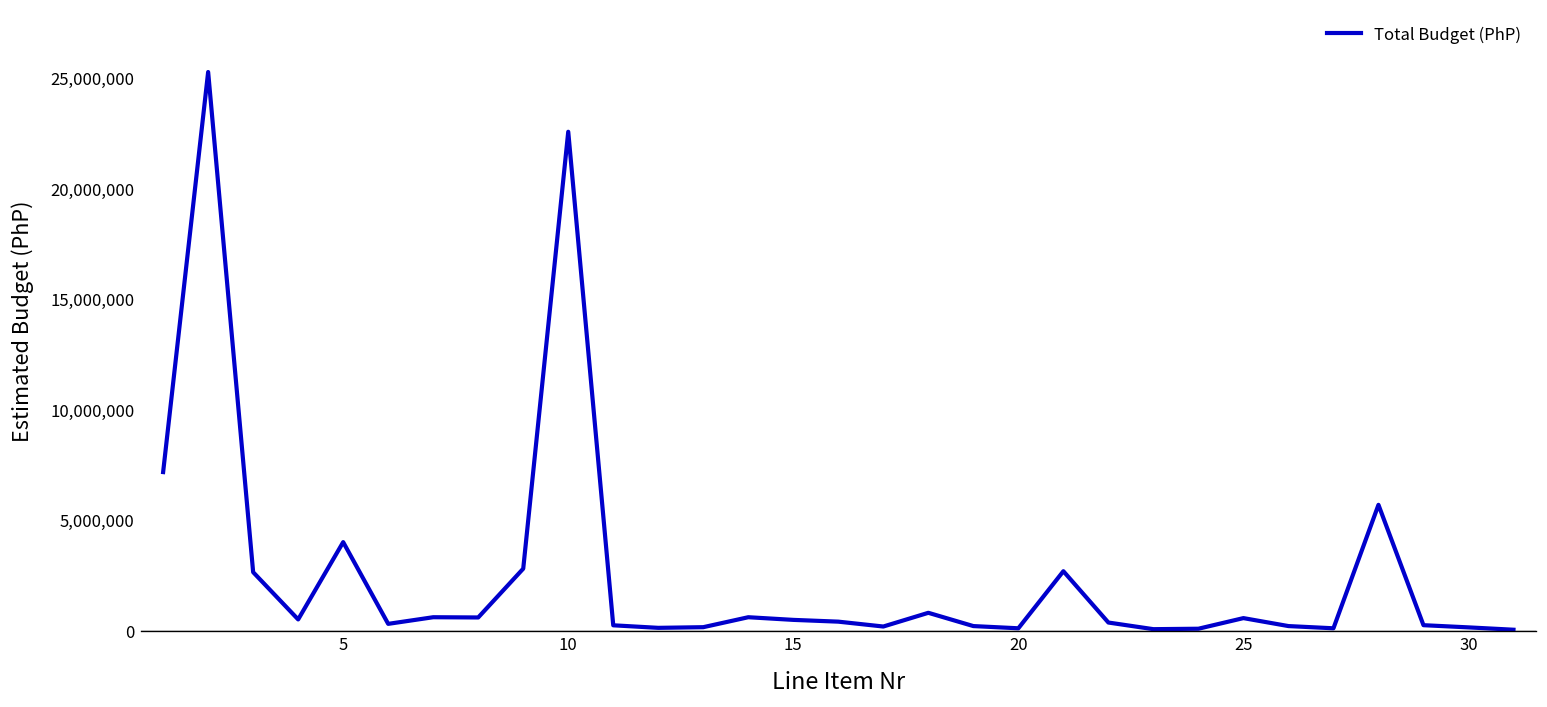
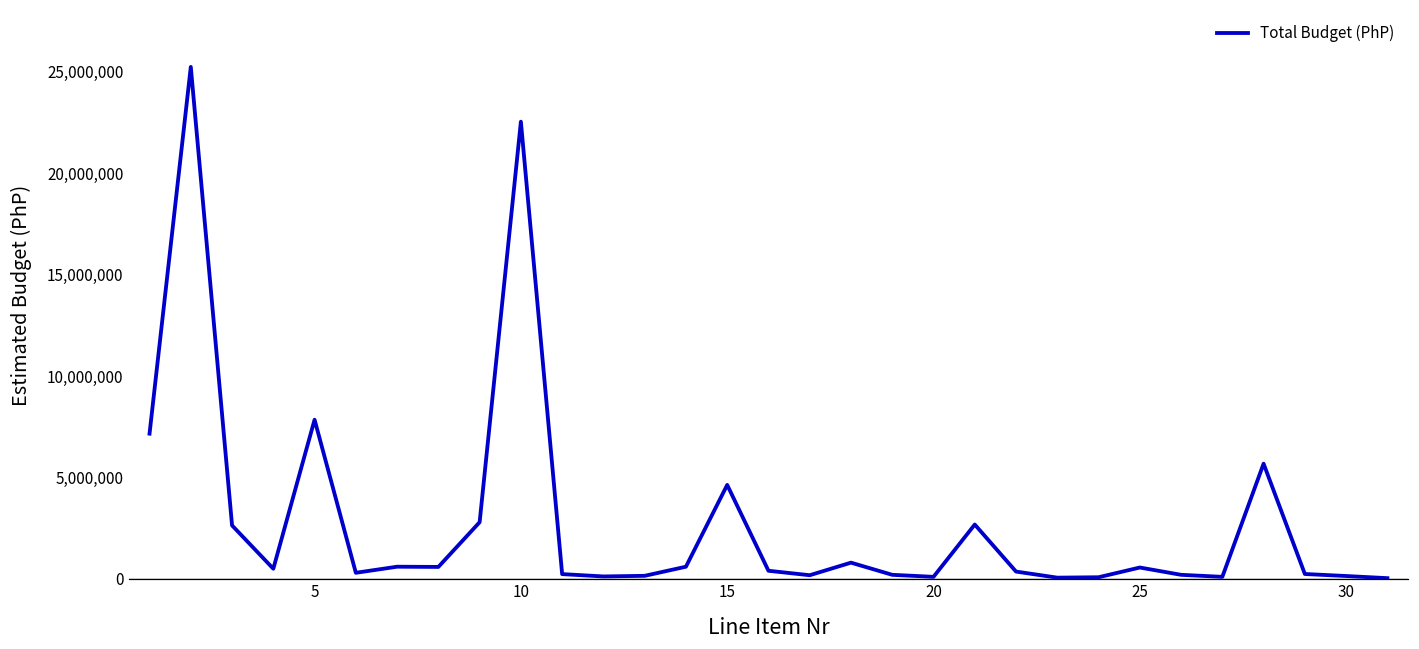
5: 4,000,000 -> 7,800,000
15: 500,000 -> 4,600,000
